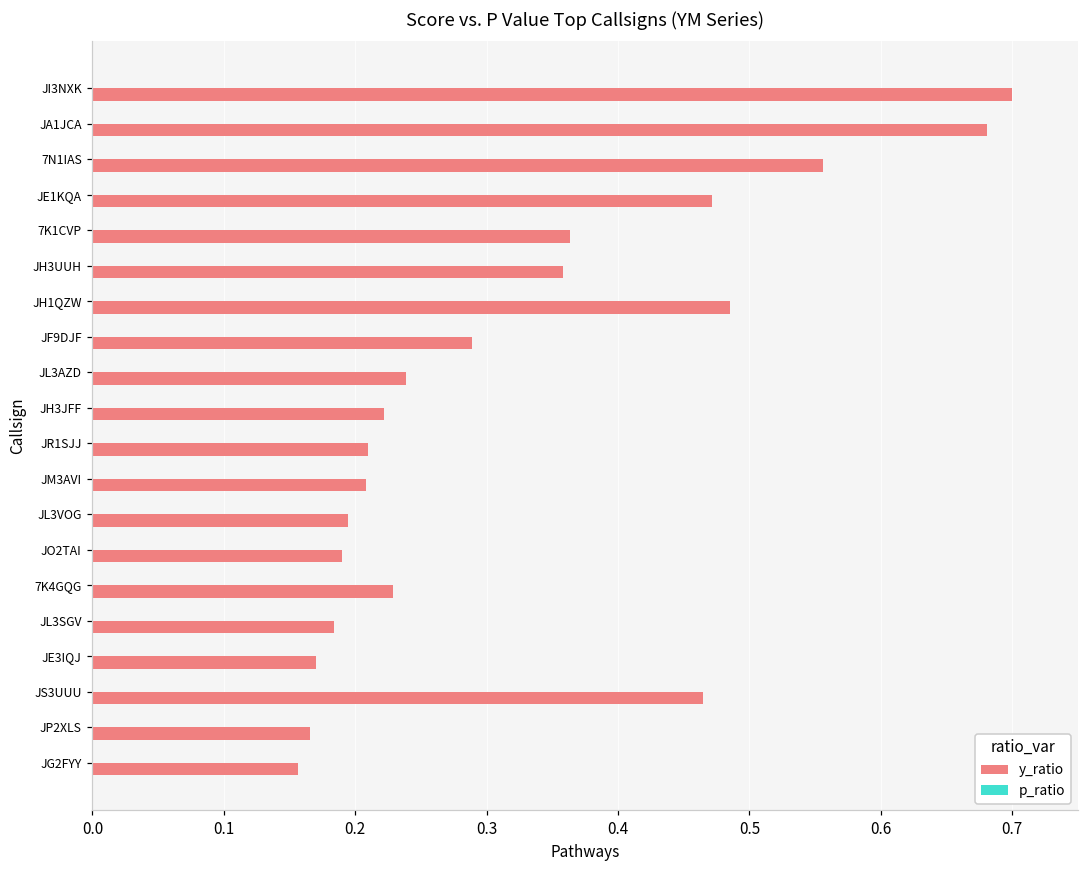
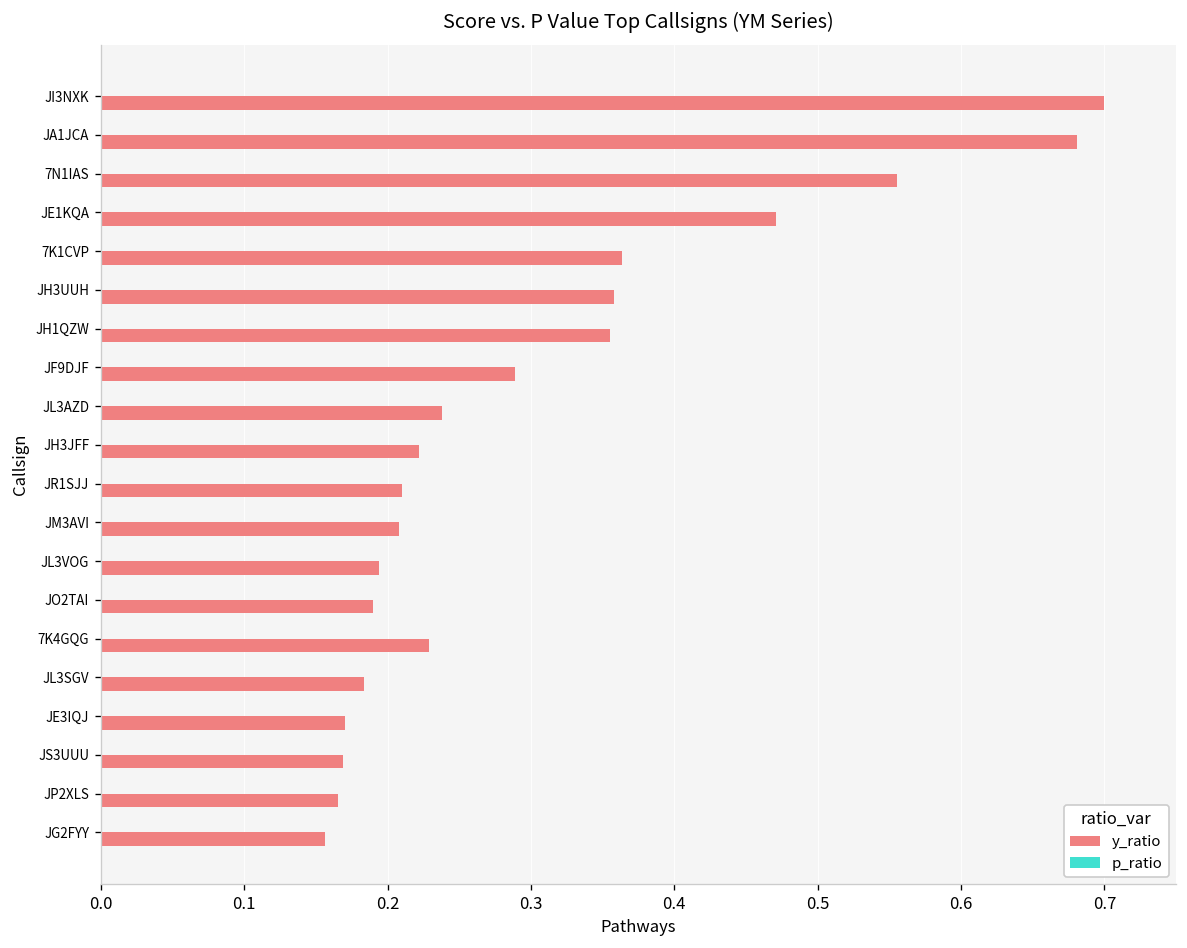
y_ratio, JH1QZW: 0.485 -> 0.355
y_ratio, JS3UUU: 0.465 -> 0.169
